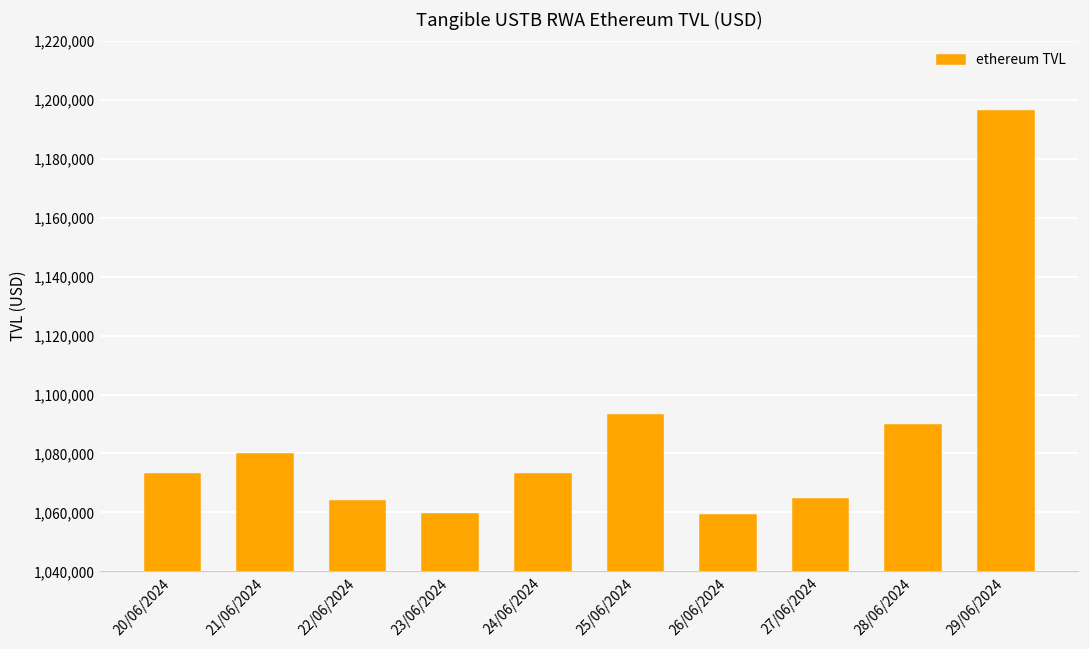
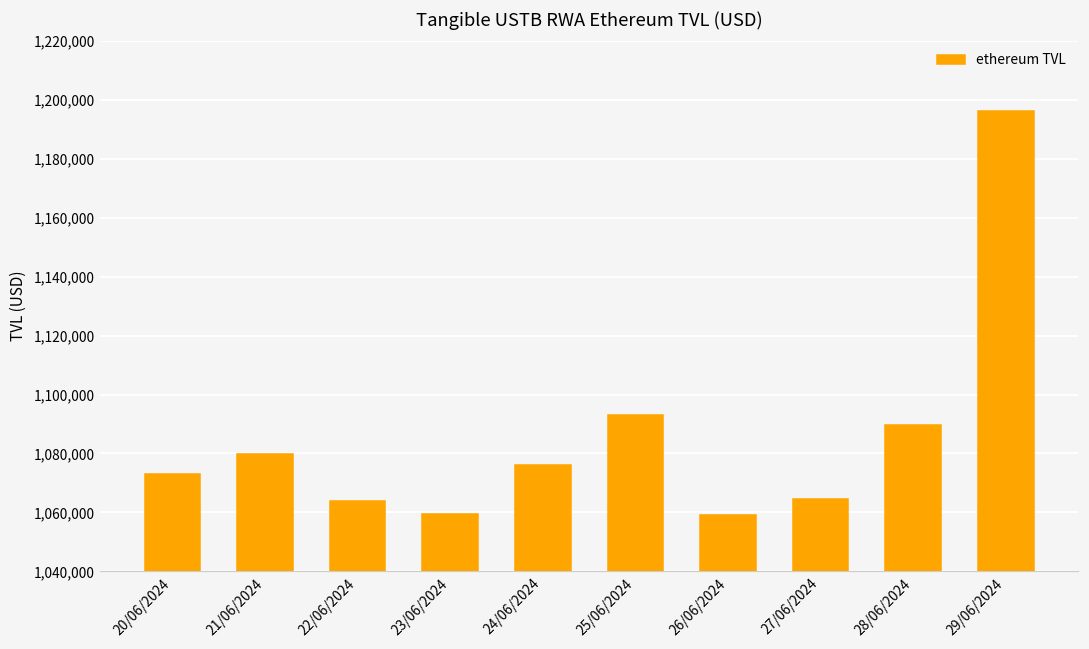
24/06/2024: 1,073,000 -> 1,076,000
